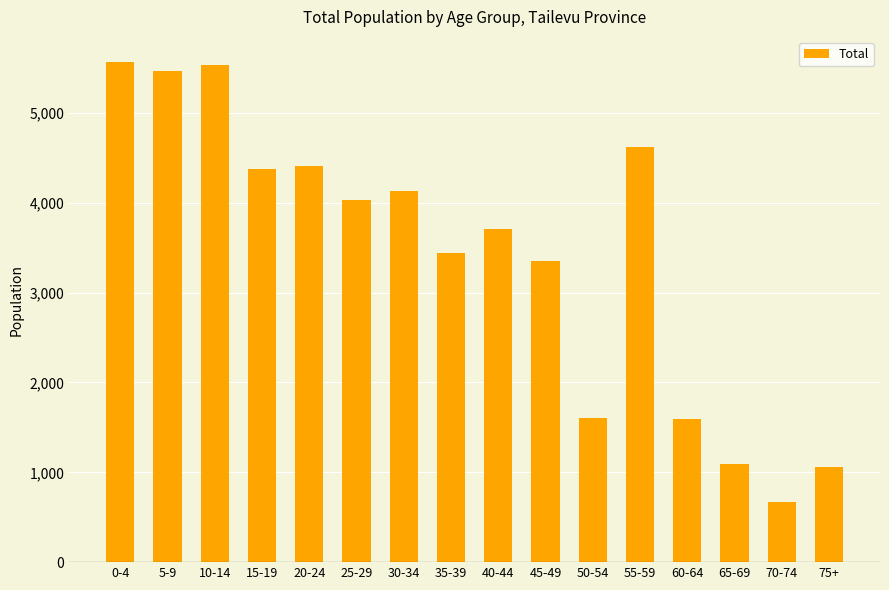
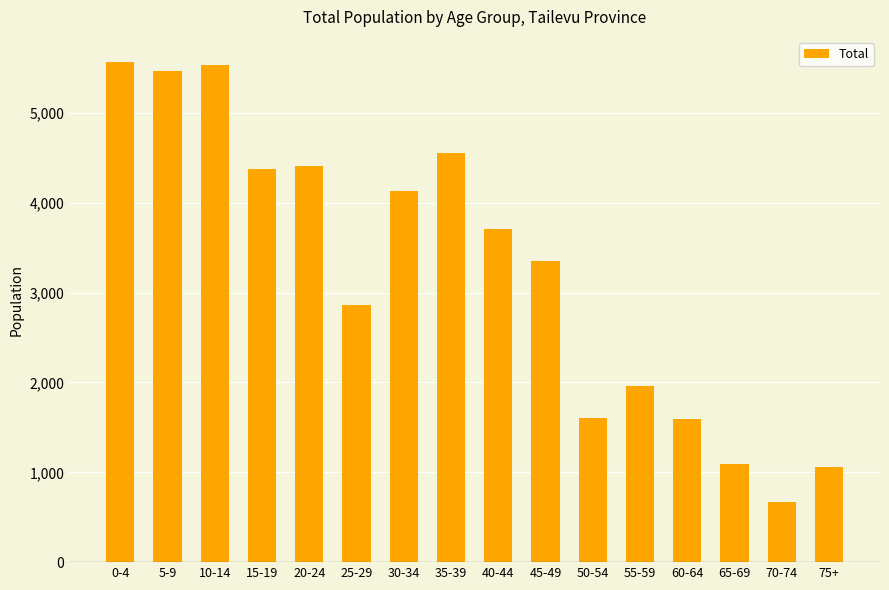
25-29: 4,000 -> 2,900
35-39: 3,400 -> 4,600
55-59: 4,600 -> 2,000
